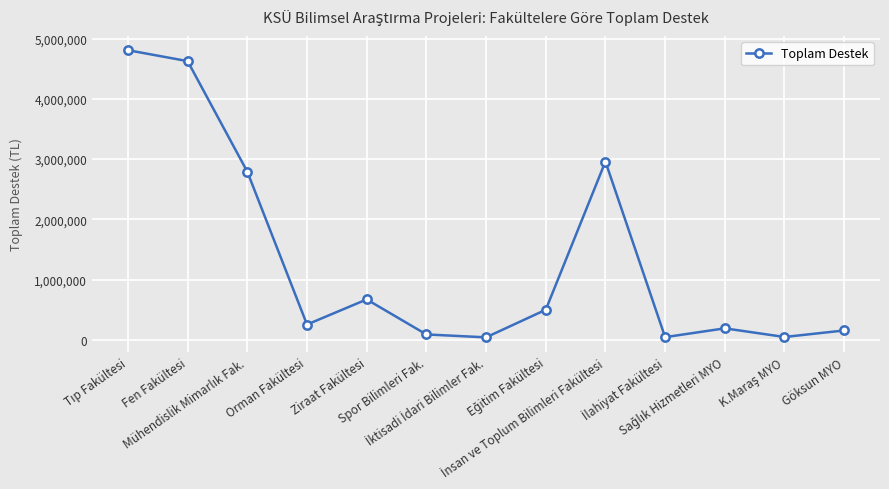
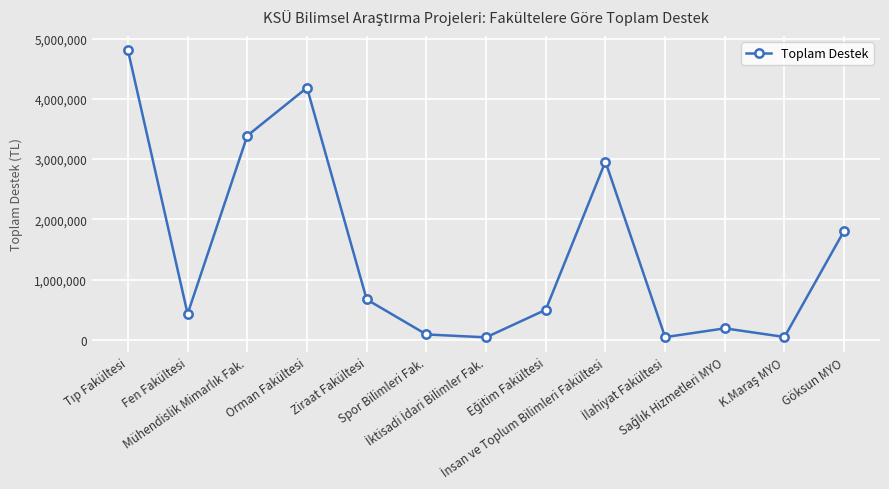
Fen Fakültesi: 4,600,000 -> 400,000
Mühendislik Mimarlık Fak.: 2,800,000 -> 3,400,000
Orman Fakültesi: 300,000 -> 4,200,000
Göksun MYO: 200,000 -> 1,800,000
